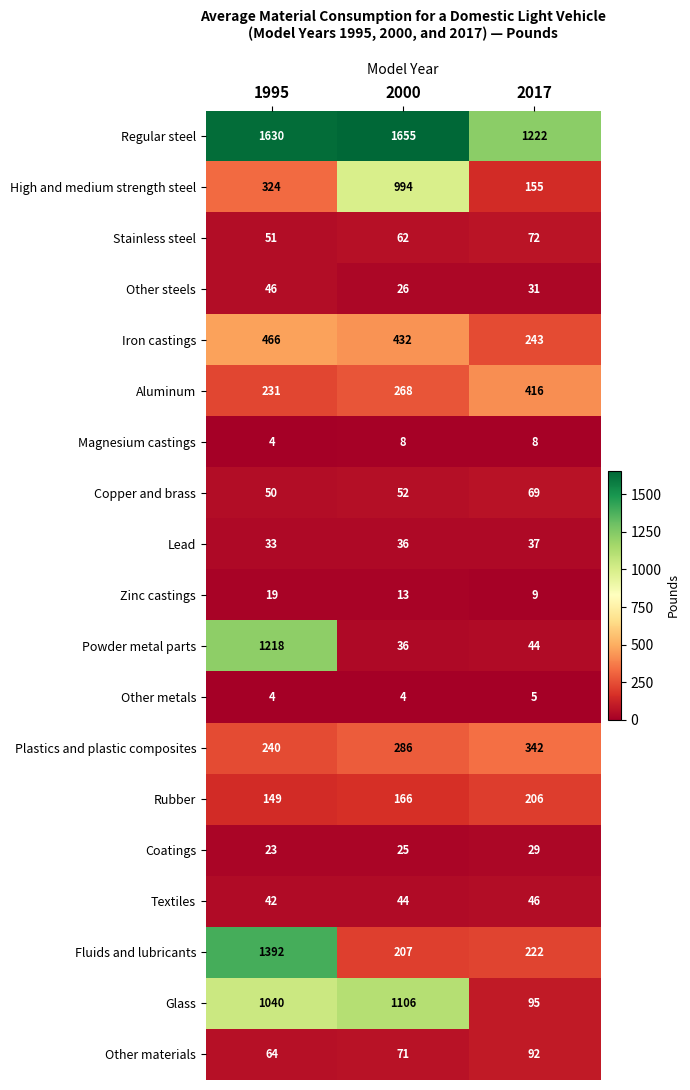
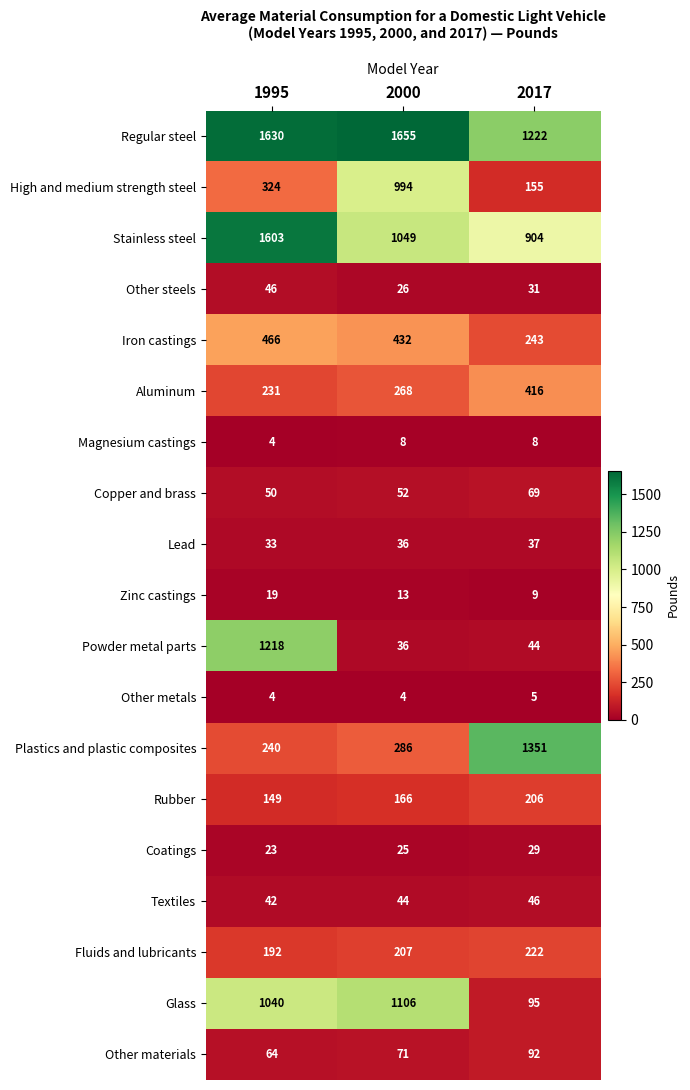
Stainless steel, 1995: 51 -> 1603
Stainless steel, 2000: 62 -> 1049
Stainless steel, 2017: 72 -> 904
Plastics and plastic composites, 2017: 342 -> 1351
Fluids and lubricants, 1995: 1392 -> 192
